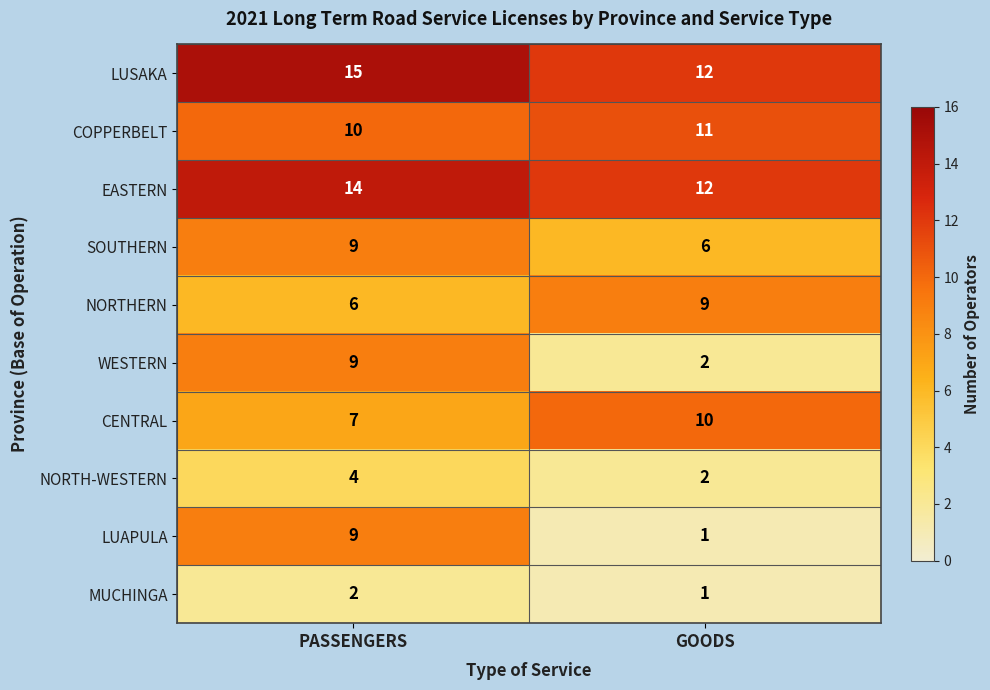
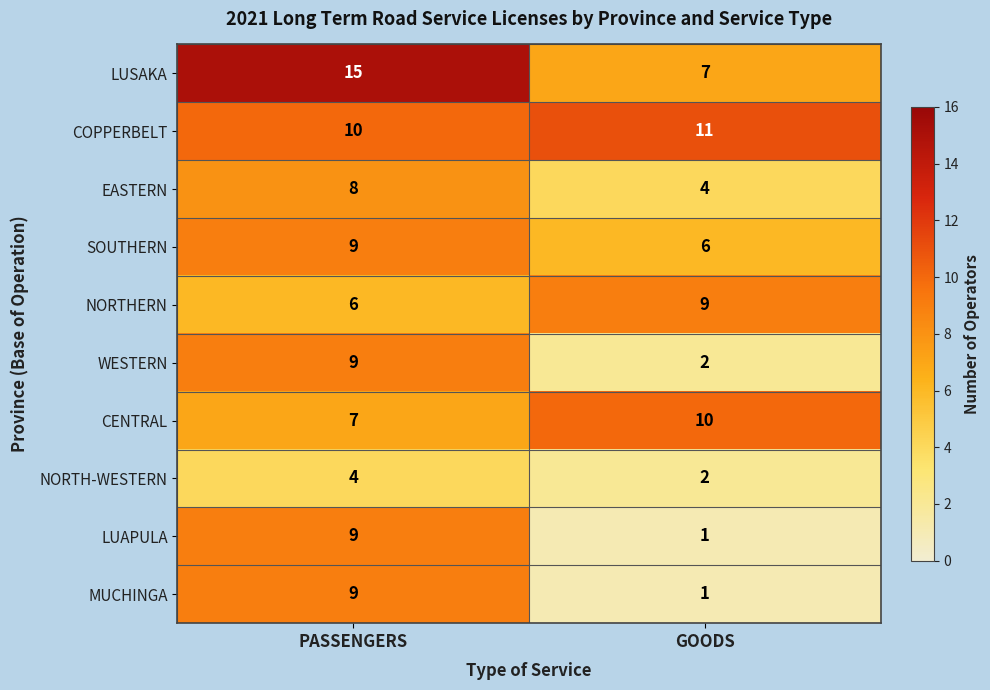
LUSAKA, GOODS: 12 -> 7
EASTERN, PASSENGERS: 14 -> 8
EASTERN, GOODS: 12 -> 4
MUCHINGA, PASSENGERS: 2 -> 9
